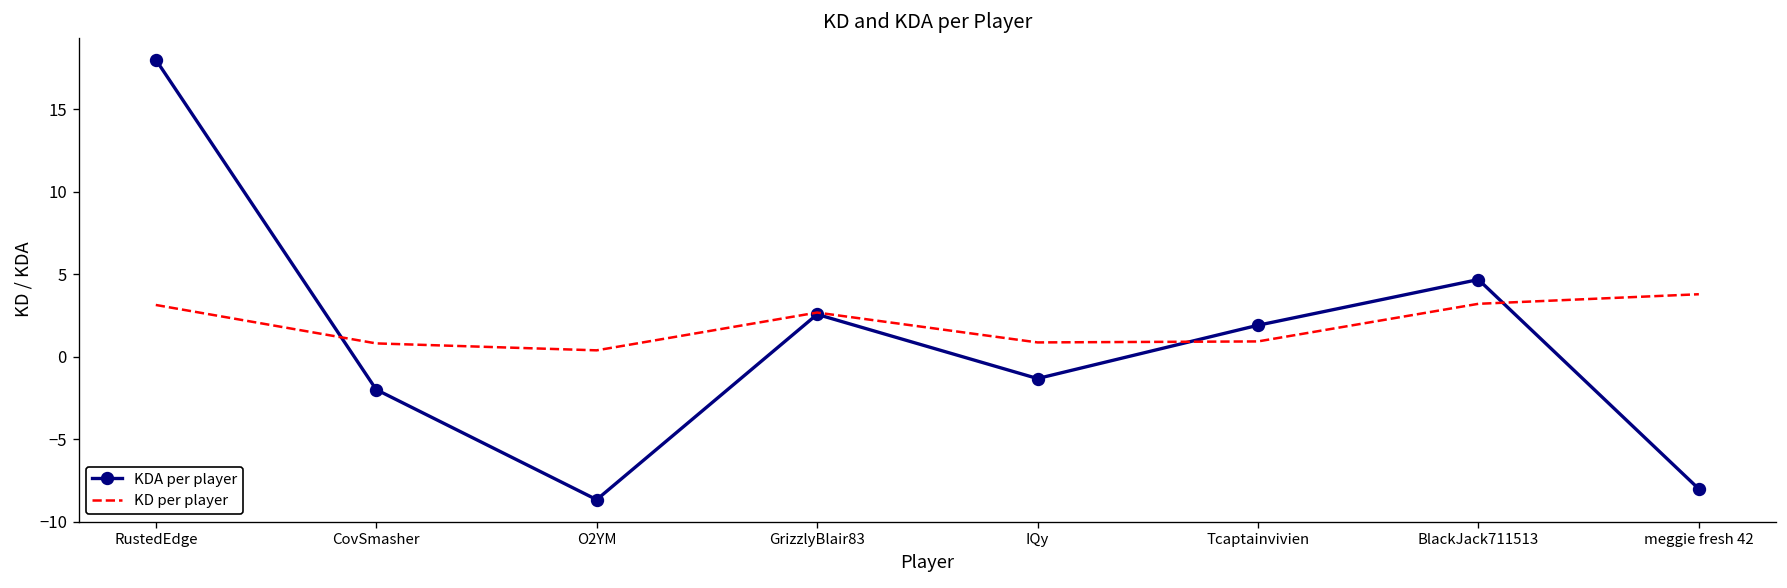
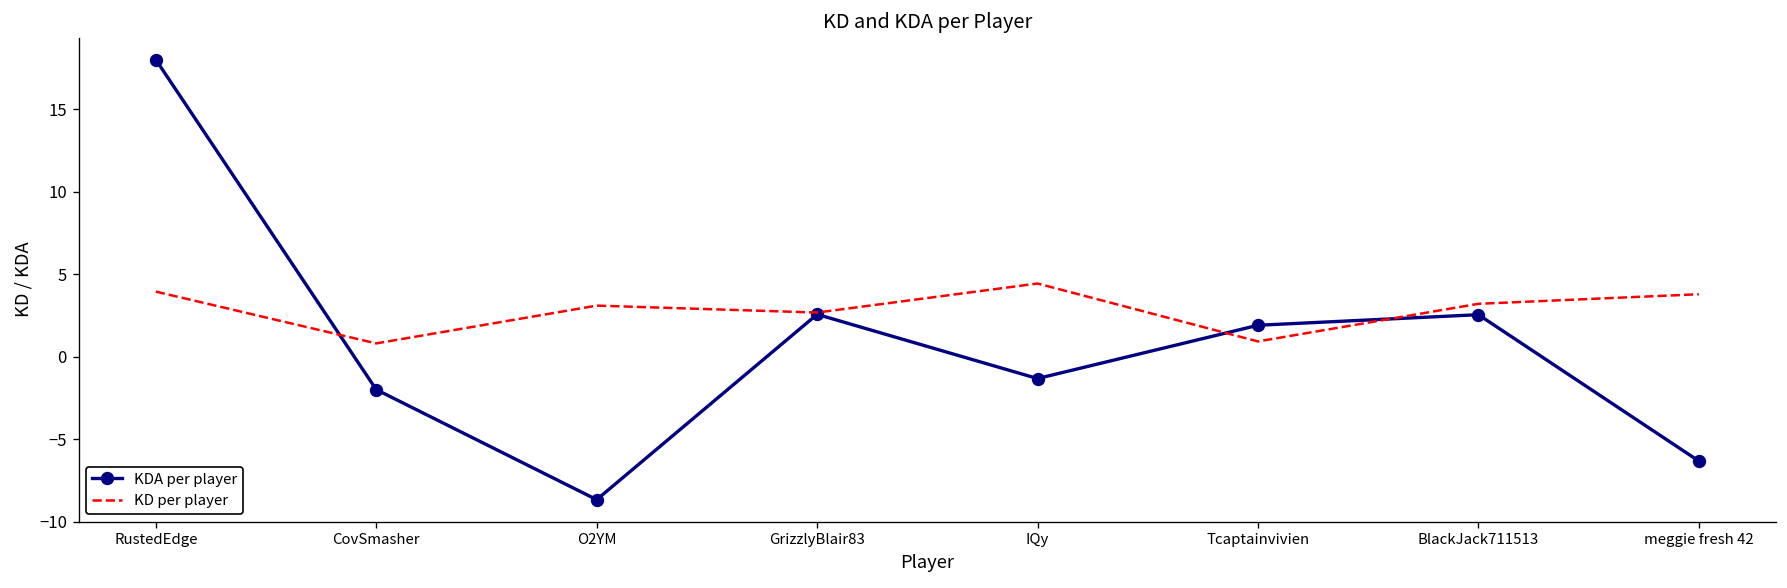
KD per player, RustedEdge: 3.1 -> 3.9
KD per player, O2YM: 0.4 -> 3.1
KD per player, IQy: 0.9 -> 4.4
KDA per player, BlackJack711513: 4.7 -> 2.5
KDA per player, meggie fresh 42: -8.0 -> -6.3
